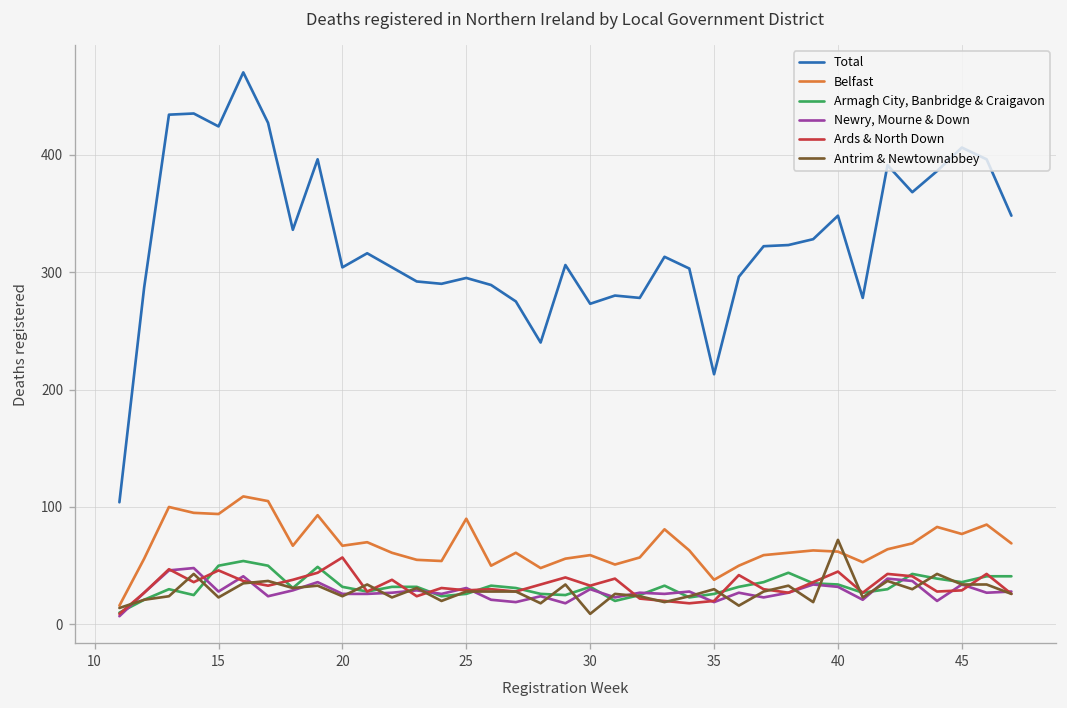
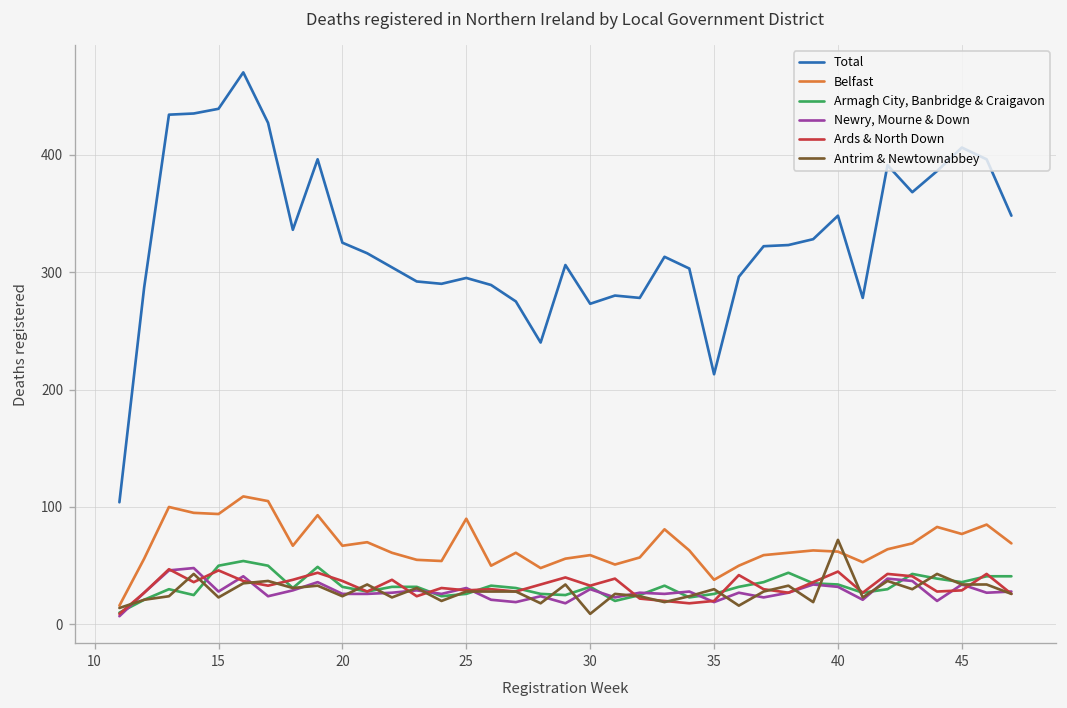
Total, 15: 420 -> 440
Total, 20: 300 -> 330
Ards & North Down, 20: 60 -> 40
